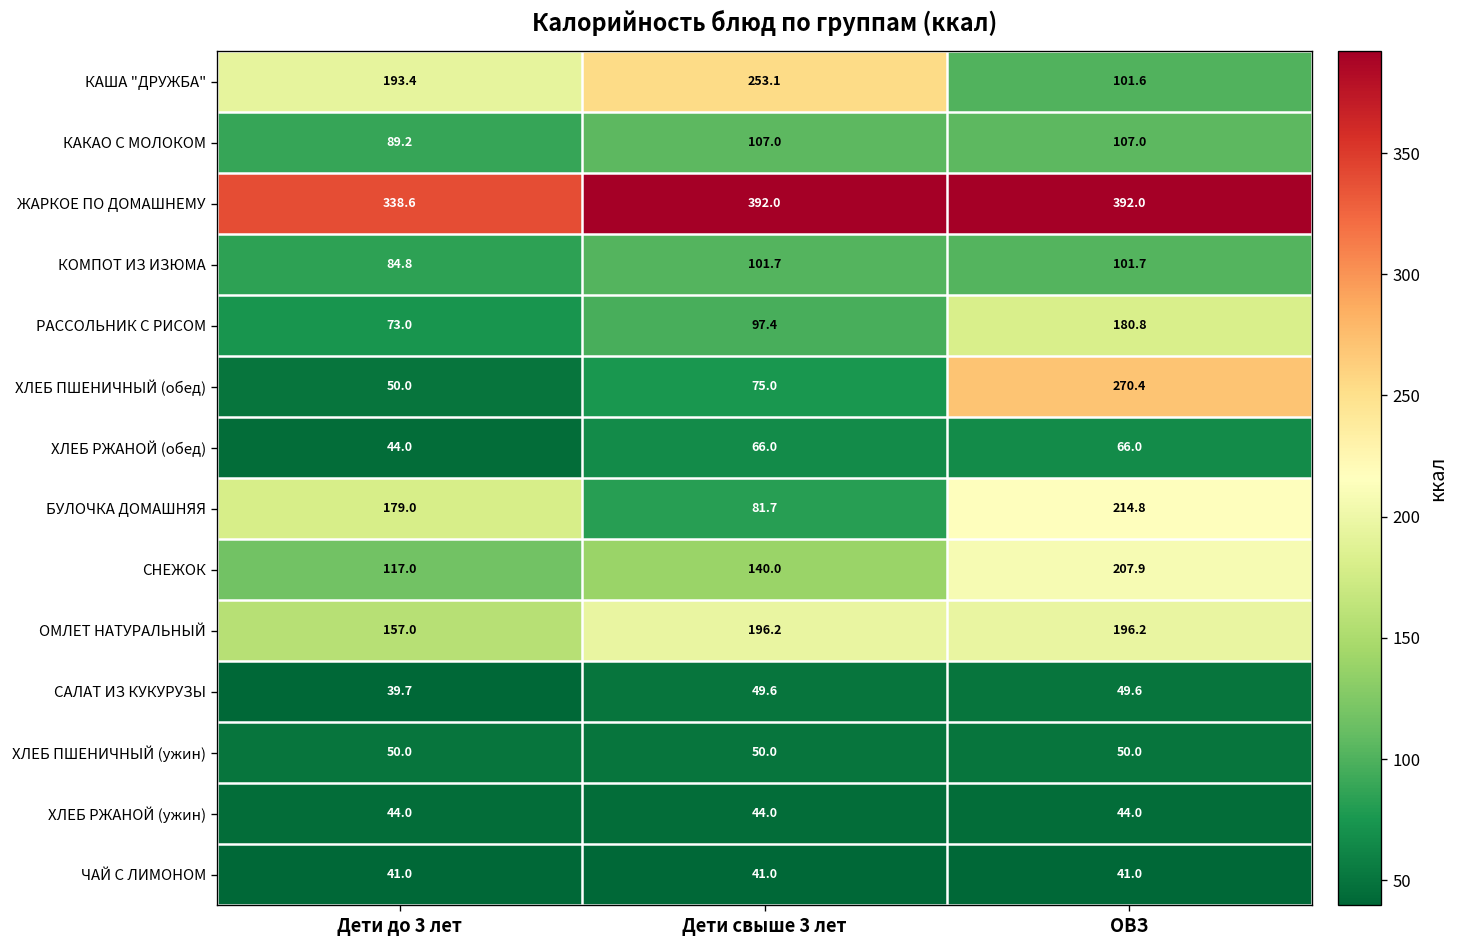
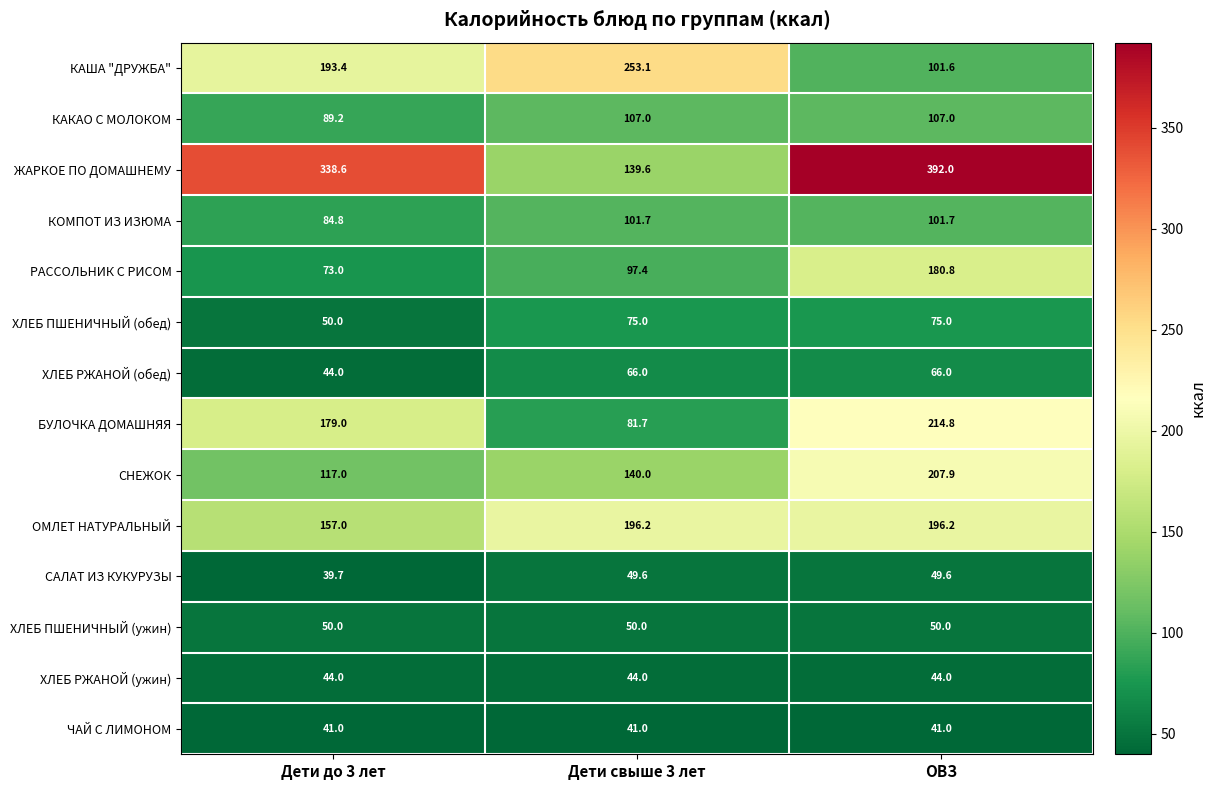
ЖАРКОЕ ПО ДОМАШНЕМУ, Дети свыше 3 лет: 392.0 -> 139.6
ХЛЕБ ПШЕНИЧНЫЙ (обед), ОВЗ: 270.4 -> 75.0
